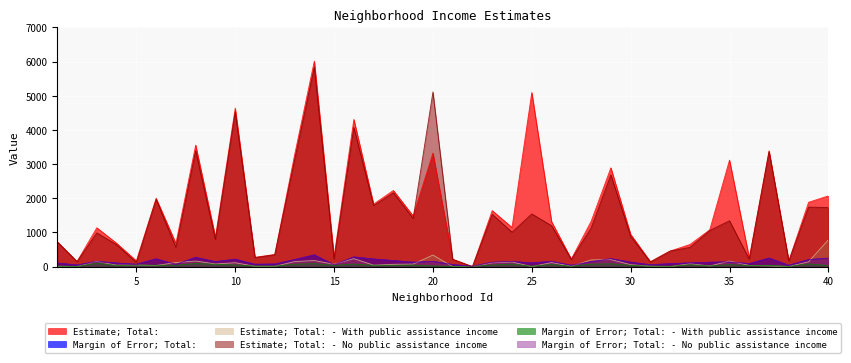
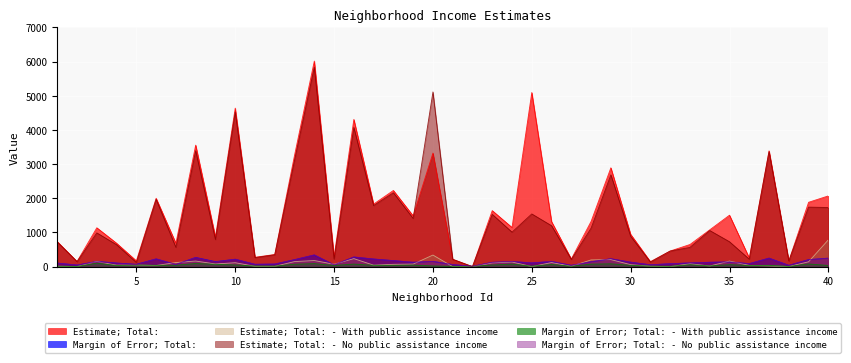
Estimate; Total:, 35: 3100 -> 1500
Estimate; Total: - No public assistance income, 35: 1300 -> 700
